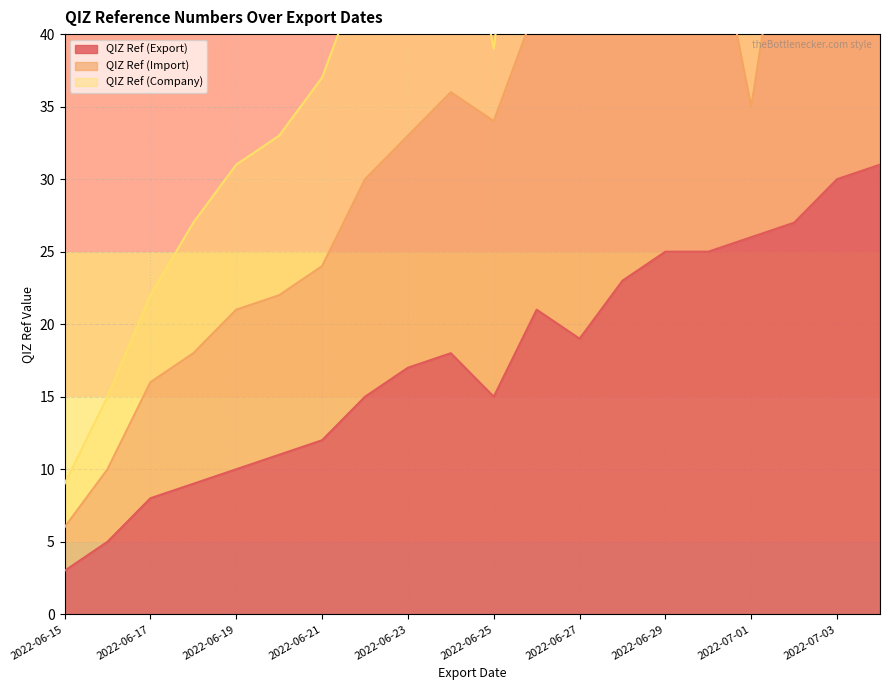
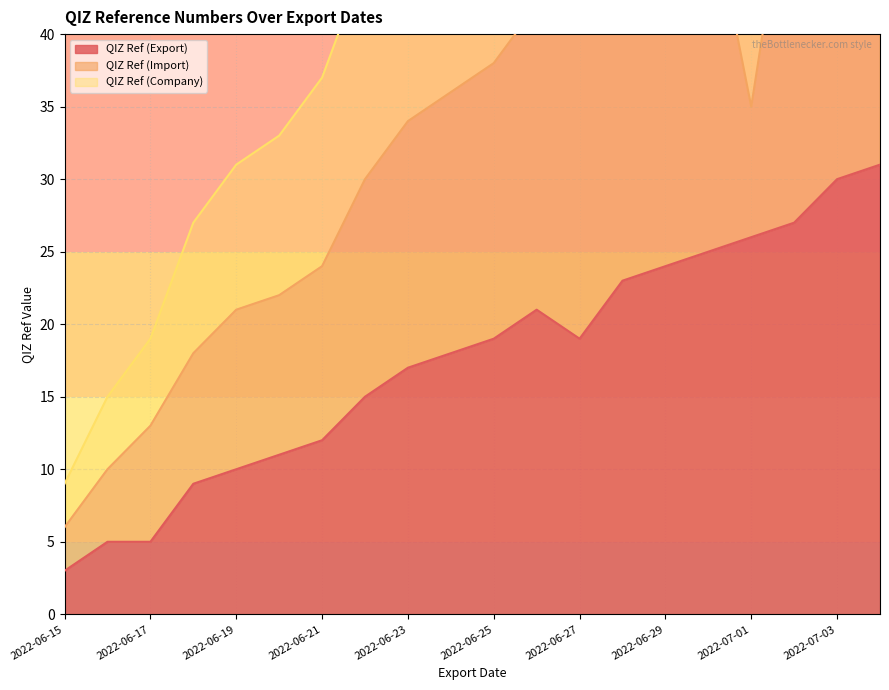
QIZ Ref (Export), 2022-06-17: 8 -> 5
QIZ Ref (Import), 2022-06-23: 16 -> 17
QIZ Ref (Export), 2022-06-25: 15 -> 19
QIZ Ref (Export), 2022-06-29: 25 -> 24
